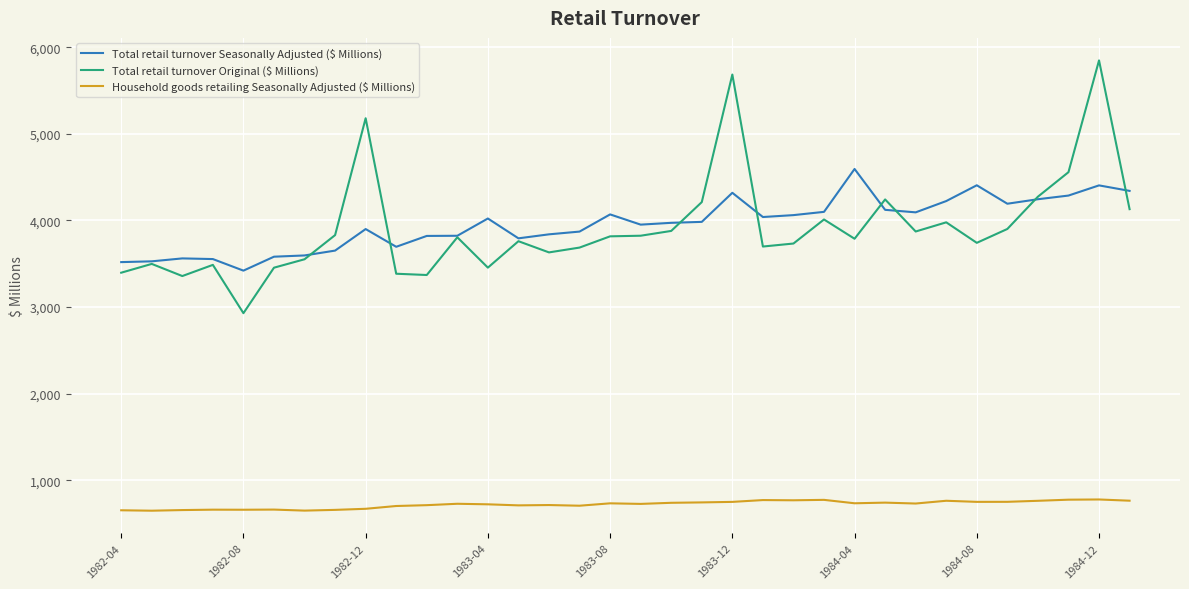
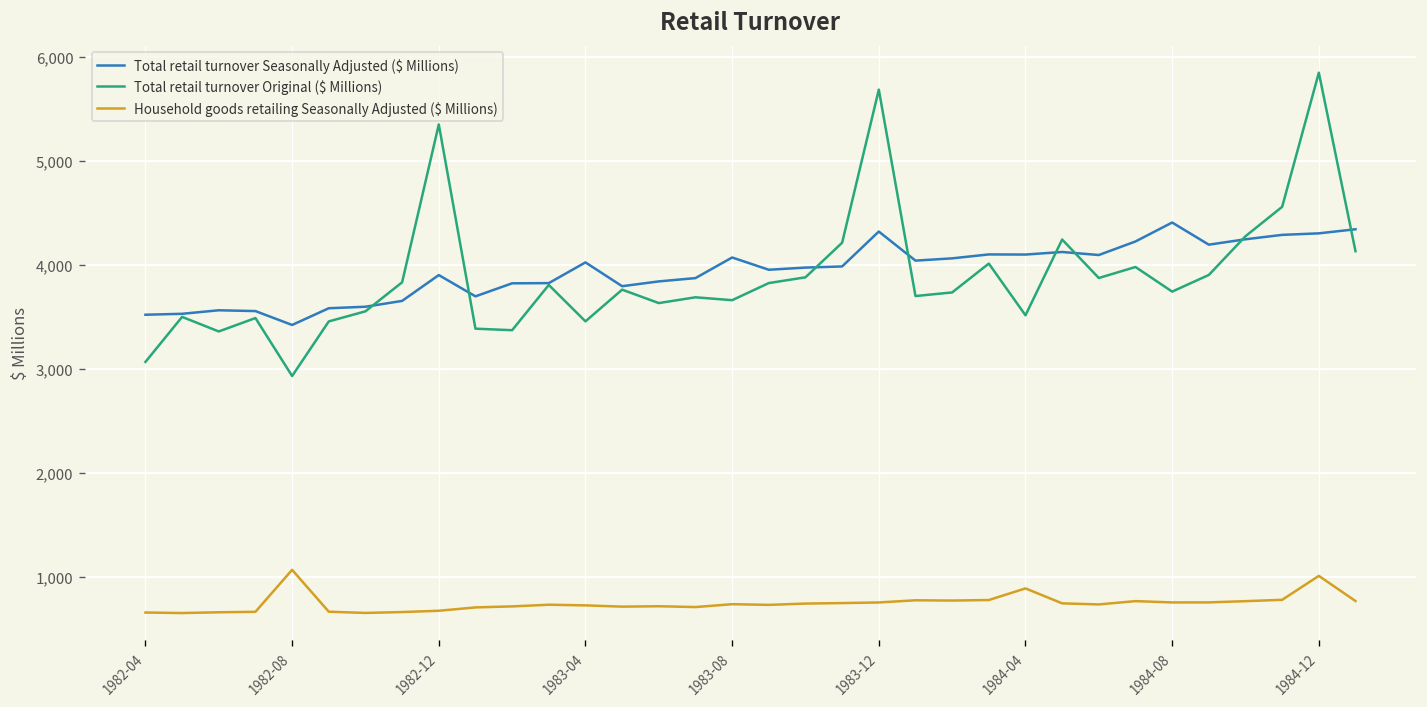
Total retail turnover Original ($ Millions), 1982-04: 3,400 -> 3,100
Household goods retailing Seasonally Adjusted ($ Millions), 1982-08: 700 -> 1,100
Total retail turnover Original ($ Millions), 1982-12: 5,200 -> 5,300
Total retail turnover Original ($ Millions), 1983-08: 3,800 -> 3,700
Total retail turnover Seasonally Adjusted ($ Millions), 1984-04: 4,600 -> 4,100
Total retail turnover Original ($ Millions), 1984-04: 3,800 -> 3,500
Household goods retailing Seasonally Adjusted ($ Millions), 1984-04: 700 -> 900
Total retail turnover Seasonally Adjusted ($ Millions), 1984-12: 4,400 -> 4,300
Household goods retailing Seasonally Adjusted ($ Millions), 1984-12: 800 -> 1,000
